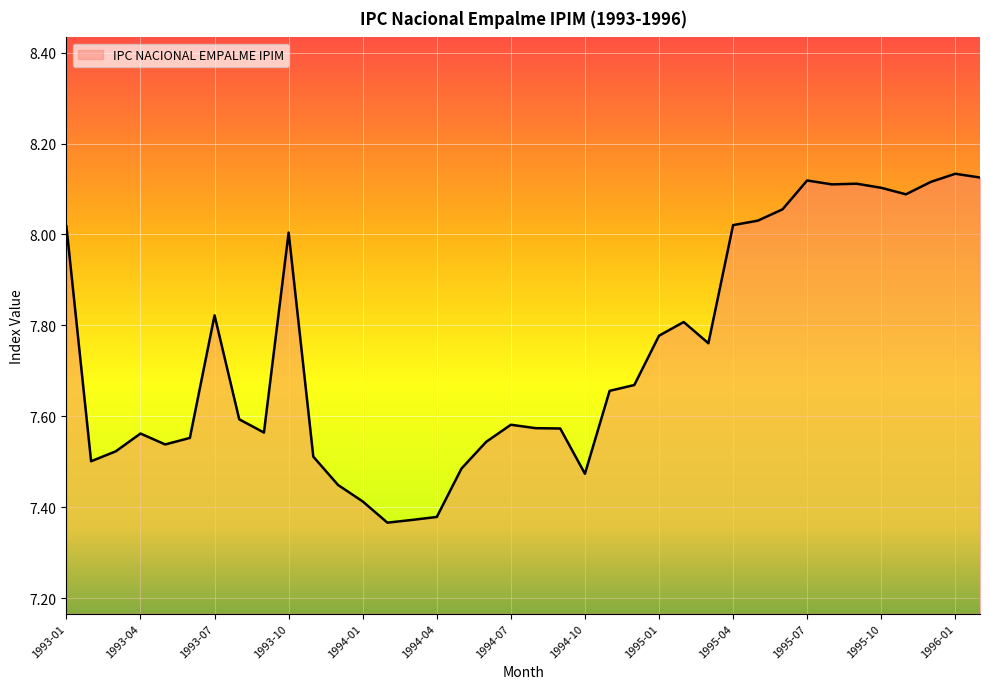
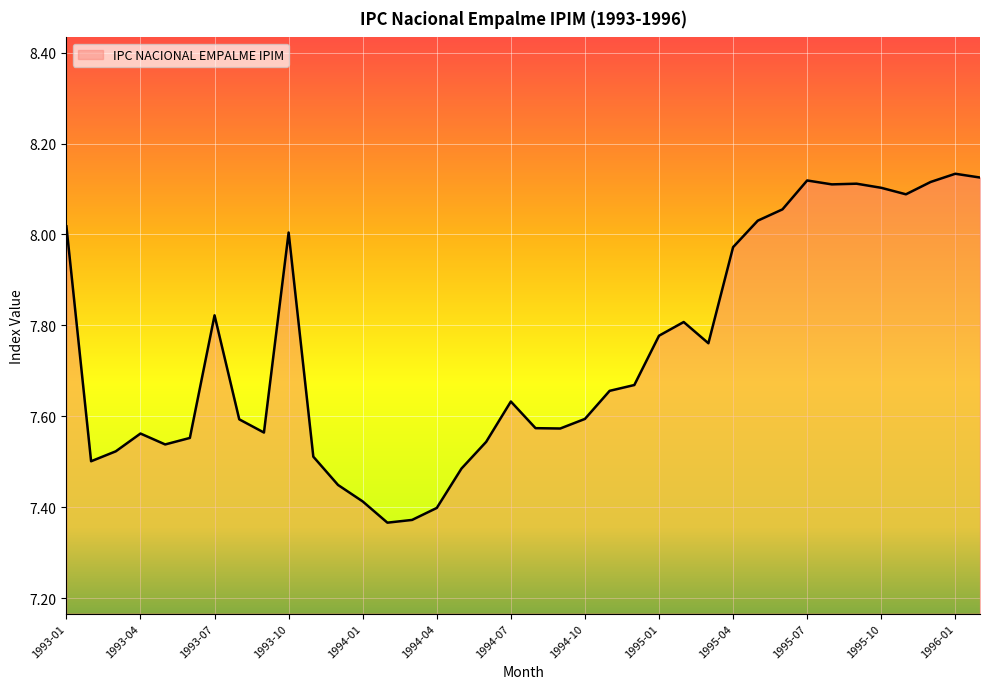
1994-04: 7.38 -> 7.40
1994-07: 7.58 -> 7.63
1994-10: 7.47 -> 7.59
1995-04: 8.02 -> 7.97
